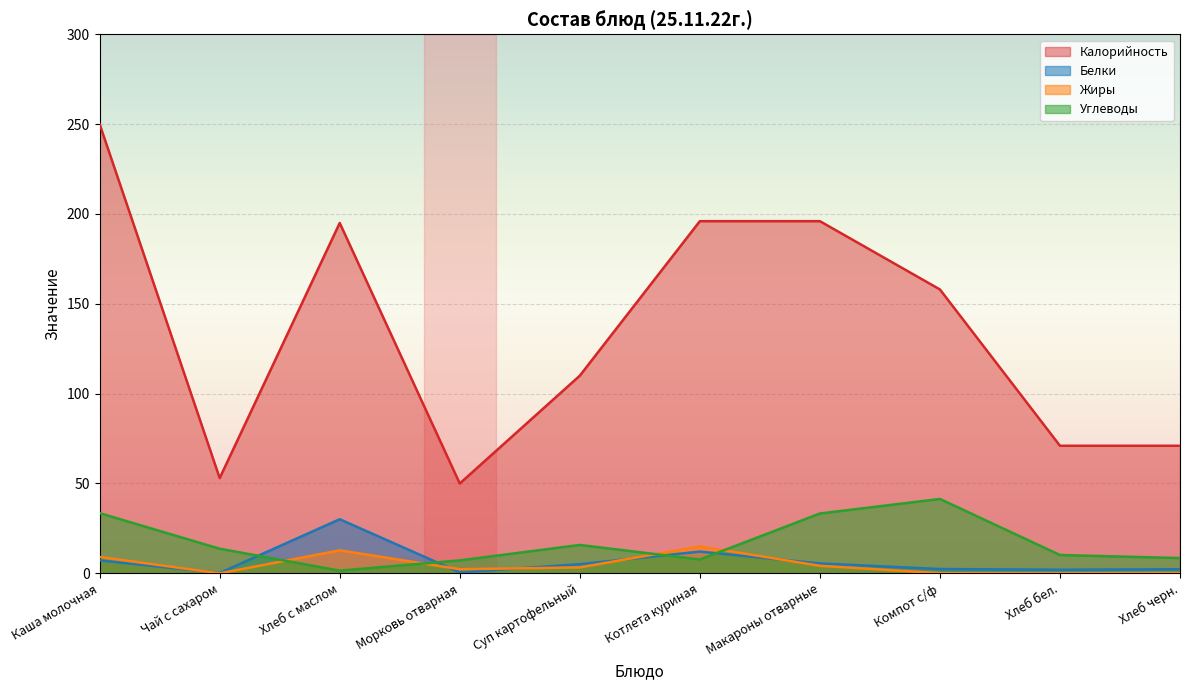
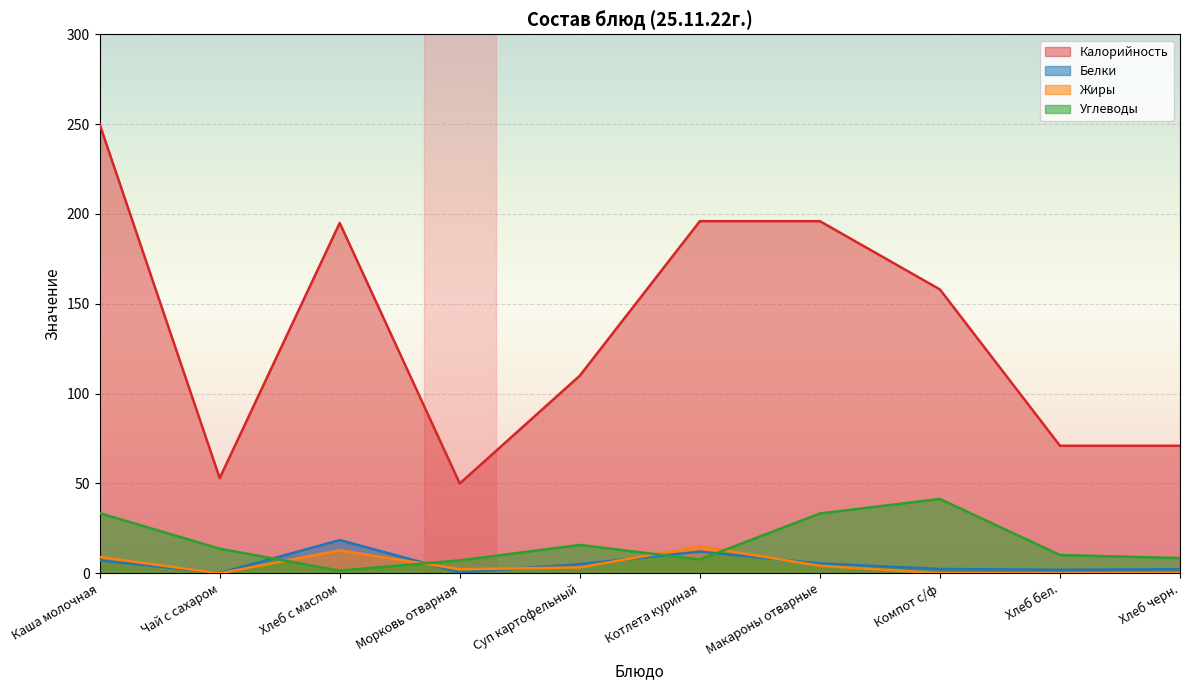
Белки, Хлеб с маслом: 30 -> 19
